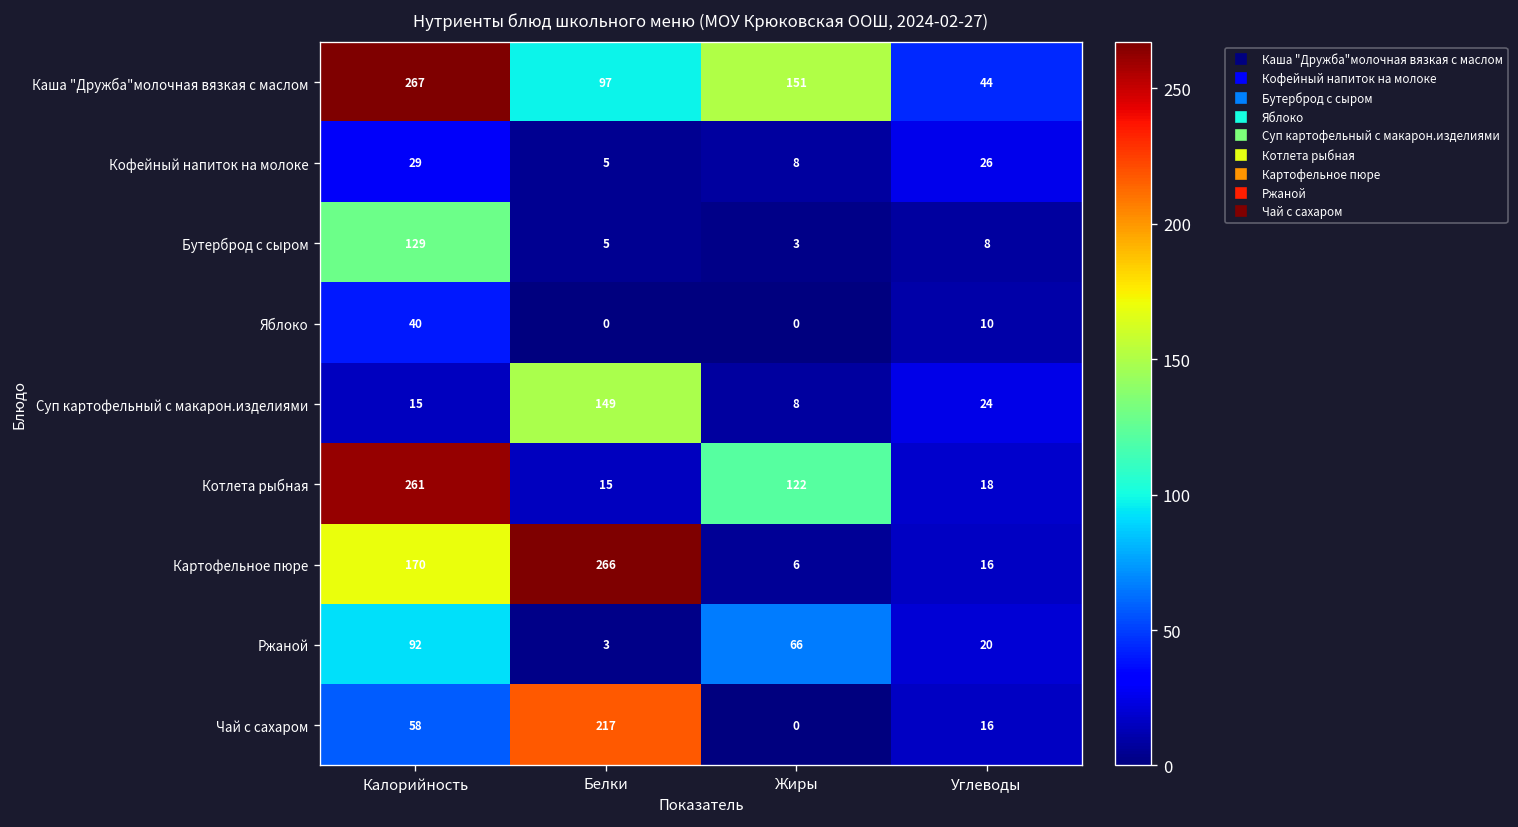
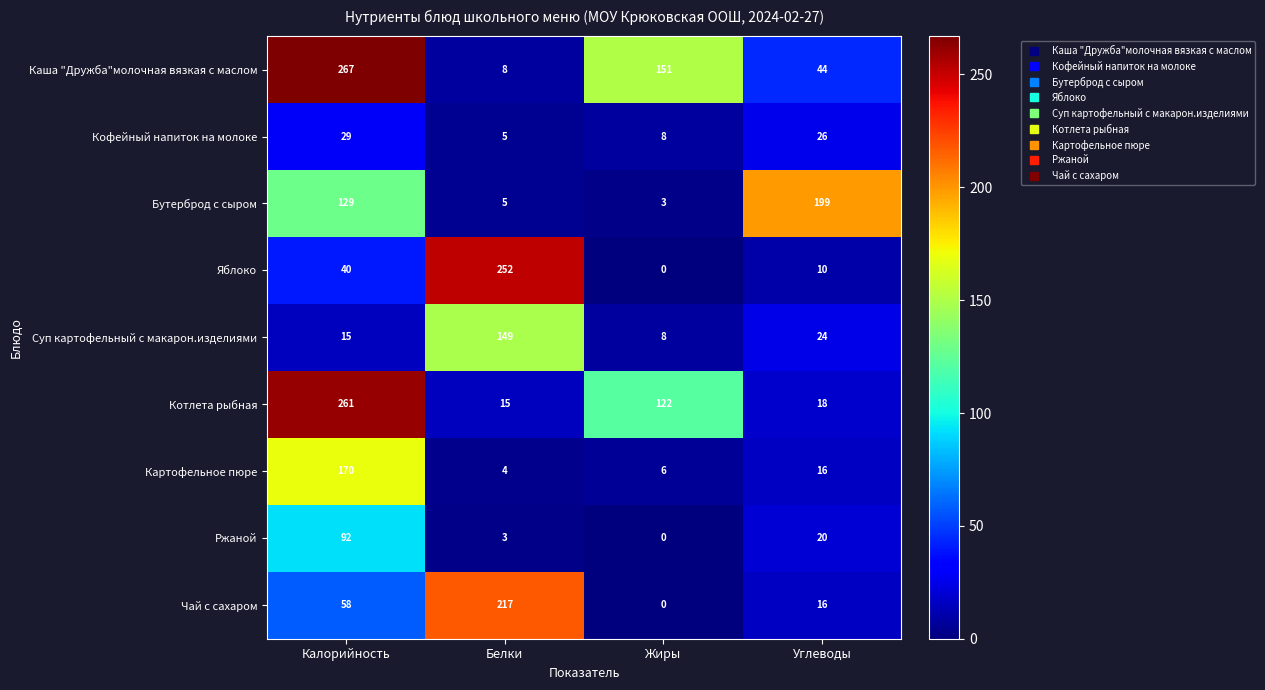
Каша "Дружба"молочная вязкая с маслом, Белки: 97 -> 8
Бутерброд с сыром, Углеводы: 8 -> 199
Яблоко, Белки: 0 -> 252
Картофельное пюре, Белки: 266 -> 4
Ржаной, Жиры: 66 -> 0
